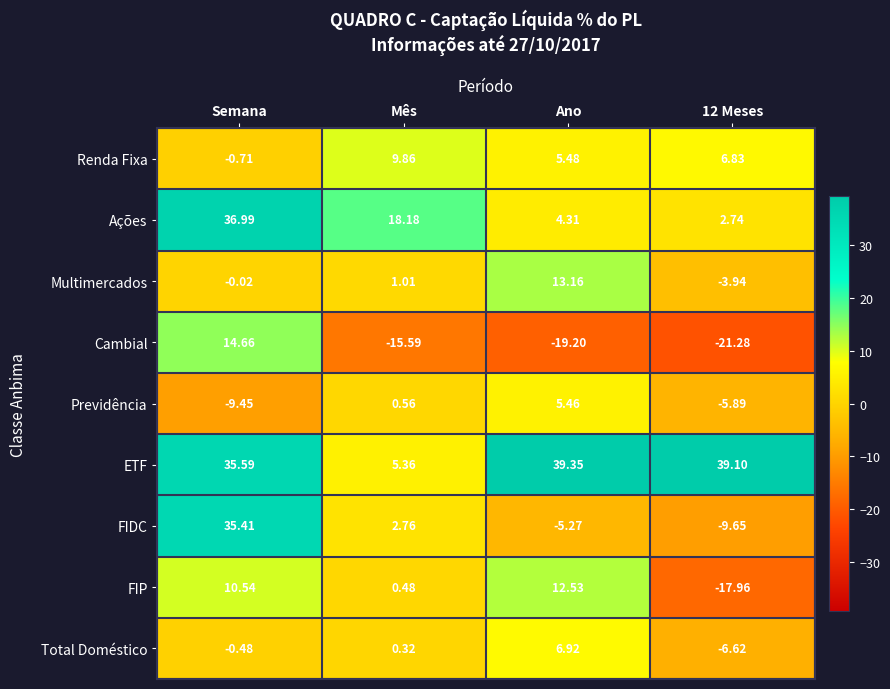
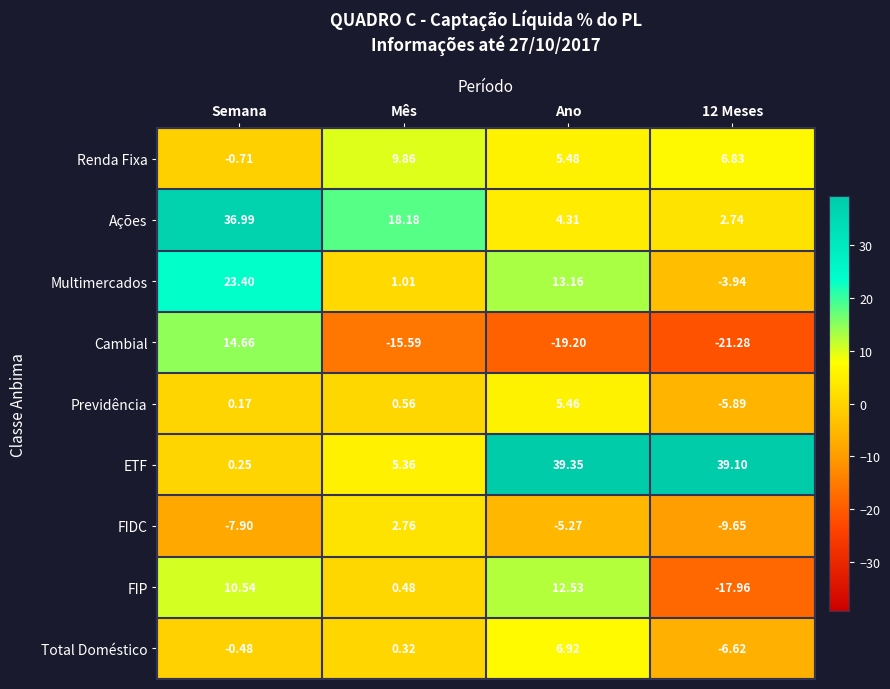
Multimercados, Semana: -0.02 -> 23.40
Previdência, Semana: -9.45 -> 0.17
ETF, Semana: 35.59 -> 0.25
FIDC, Semana: 35.41 -> -7.90
